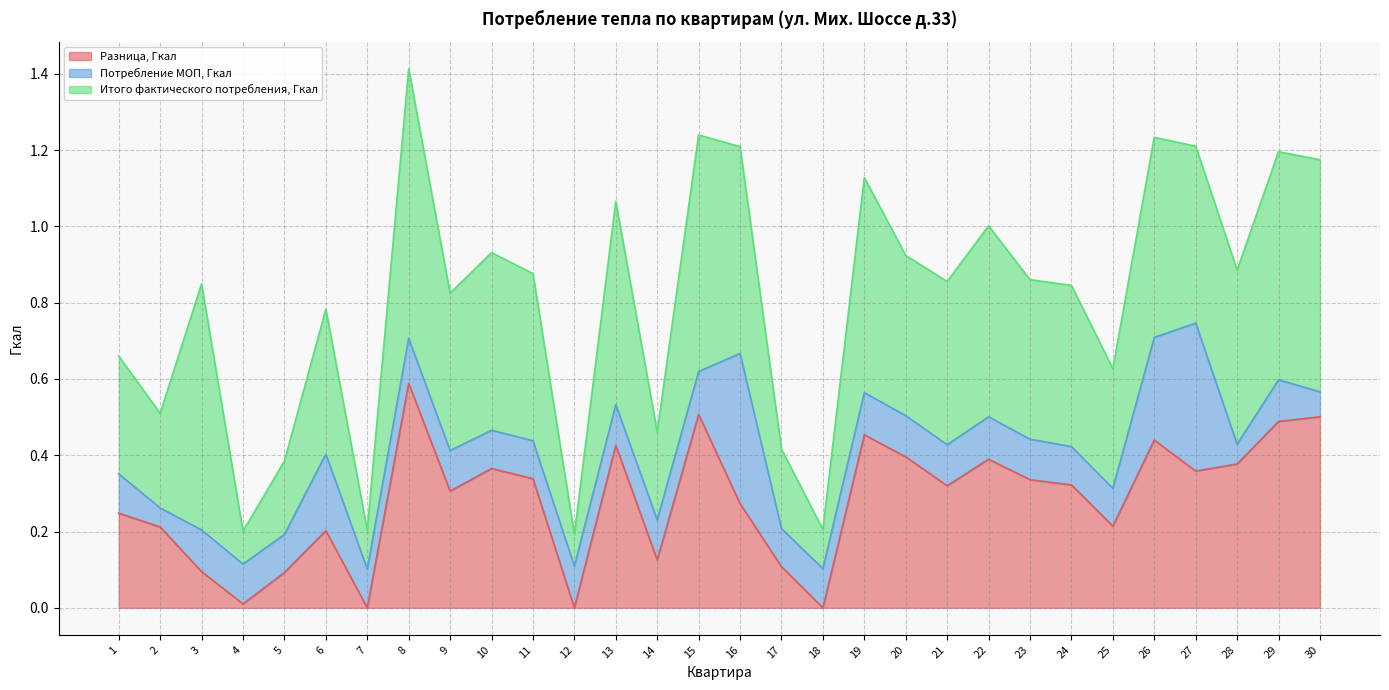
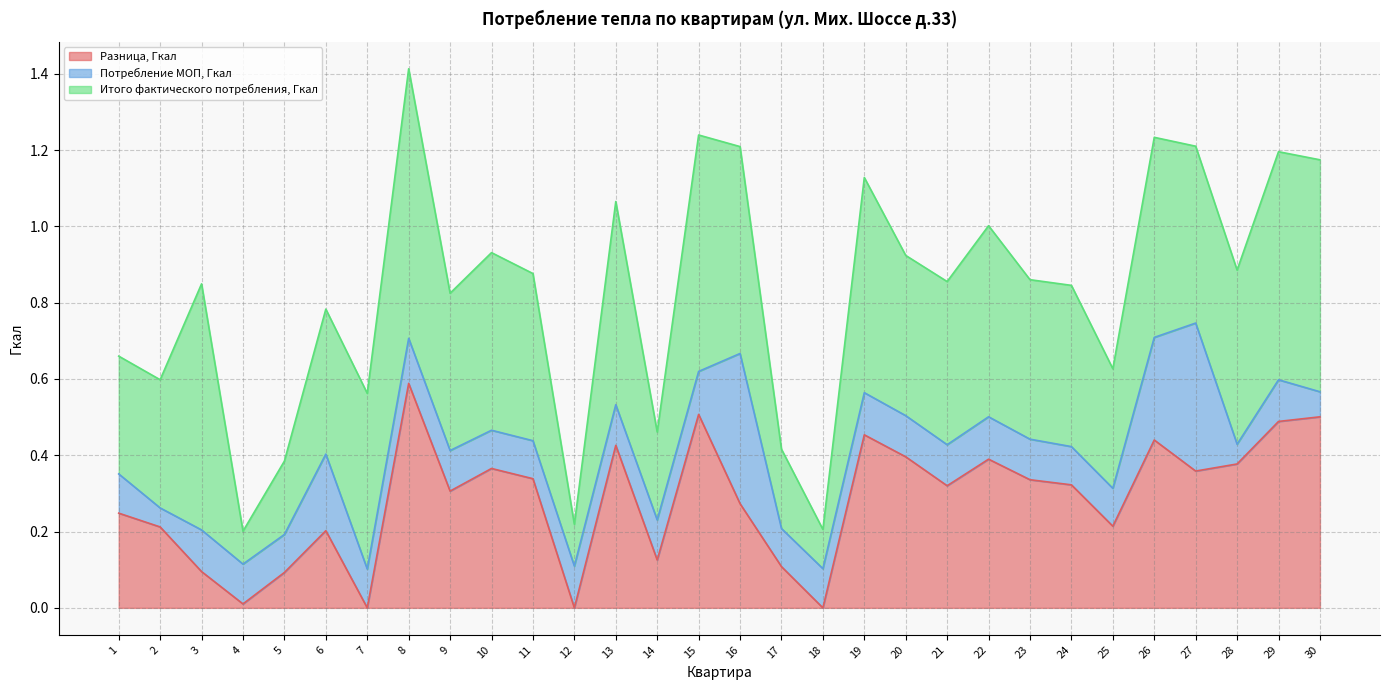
Итого фактического потребления, Гкал, 2: 0.25 -> 0.34
Итого фактического потребления, Гкал, 7: 0.10 -> 0.46
Итого фактического потребления, Гкал, 12: 0.08 -> 0.11
